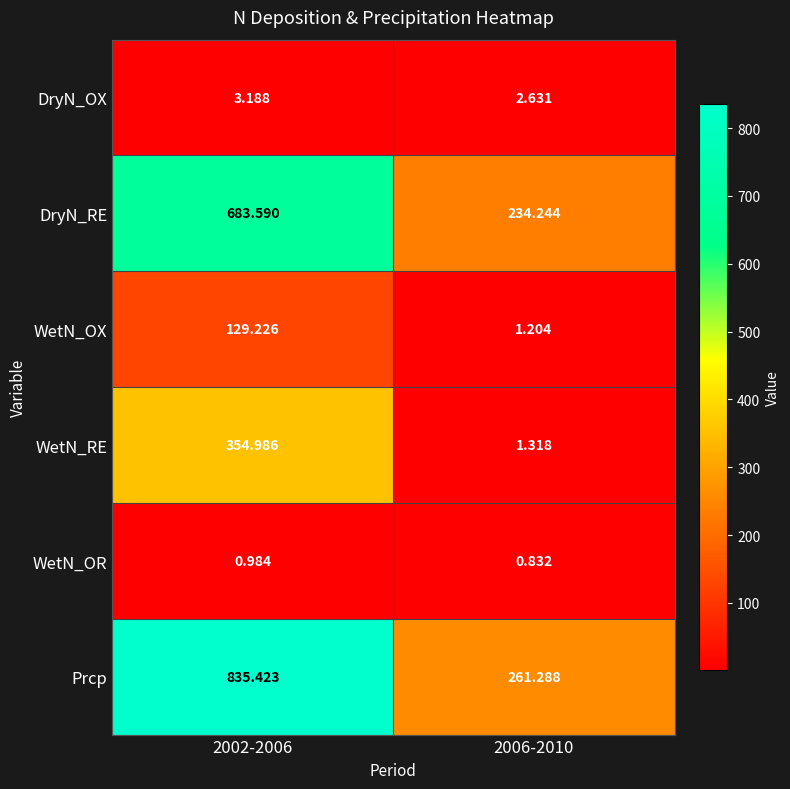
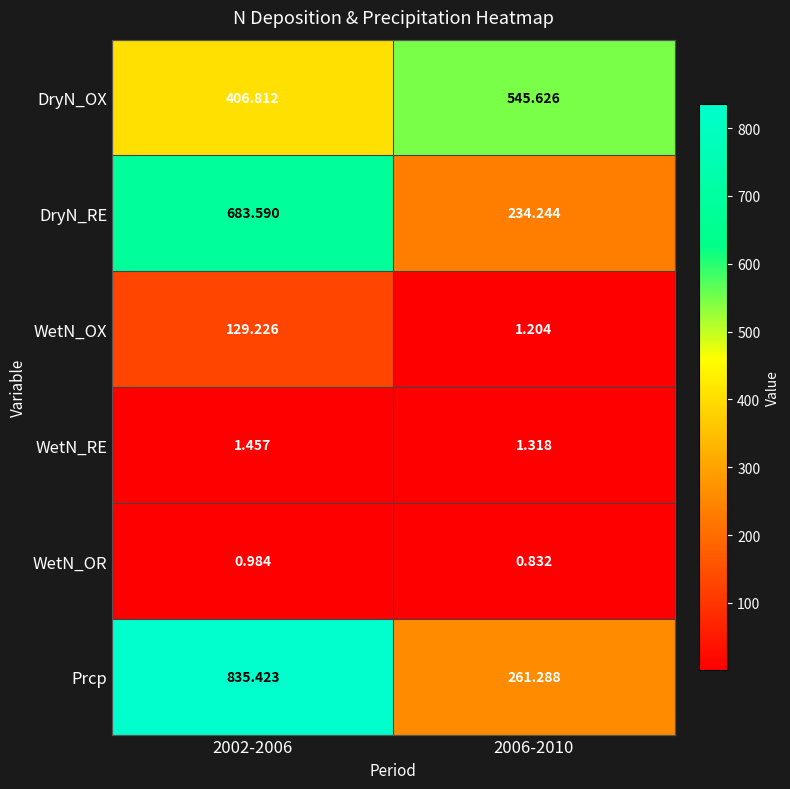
DryN_OX, 2002-2006: 3.188 -> 406.812
DryN_OX, 2006-2010: 2.631 -> 545.626
WetN_RE, 2002-2006: 354.986 -> 1.457
